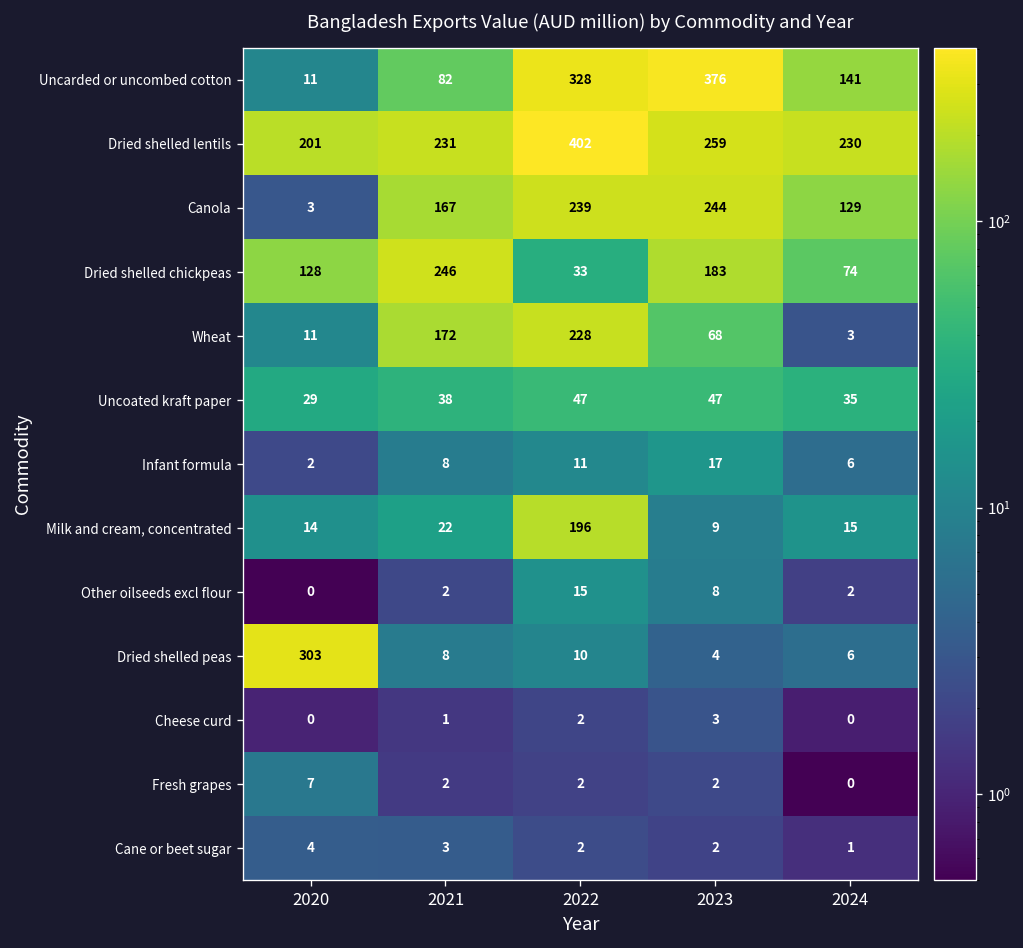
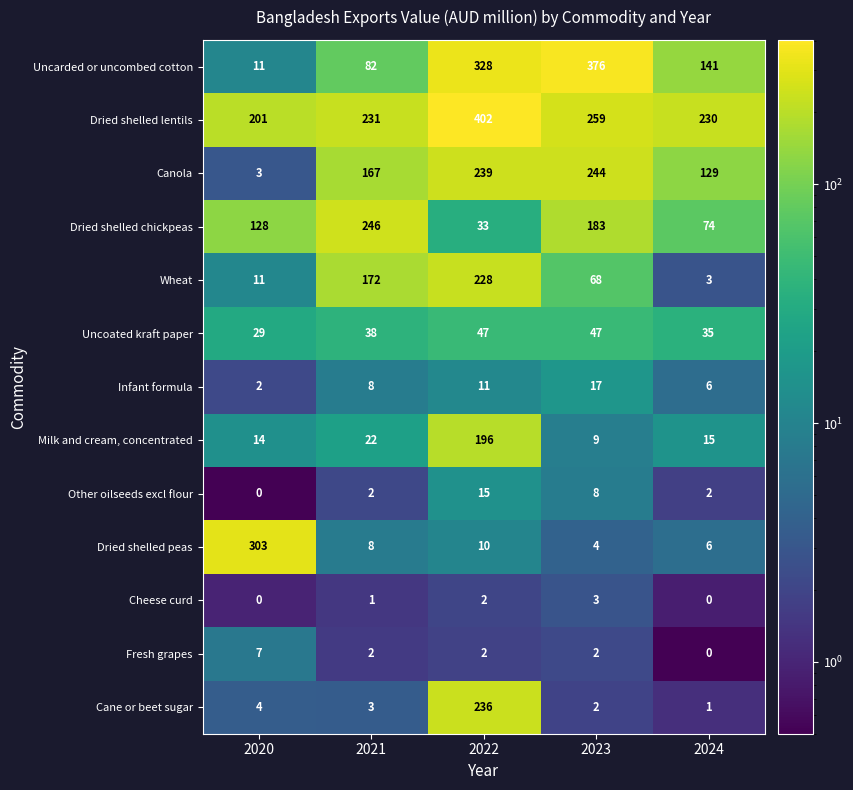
Cane or beet sugar, 2022: 2 -> 236
